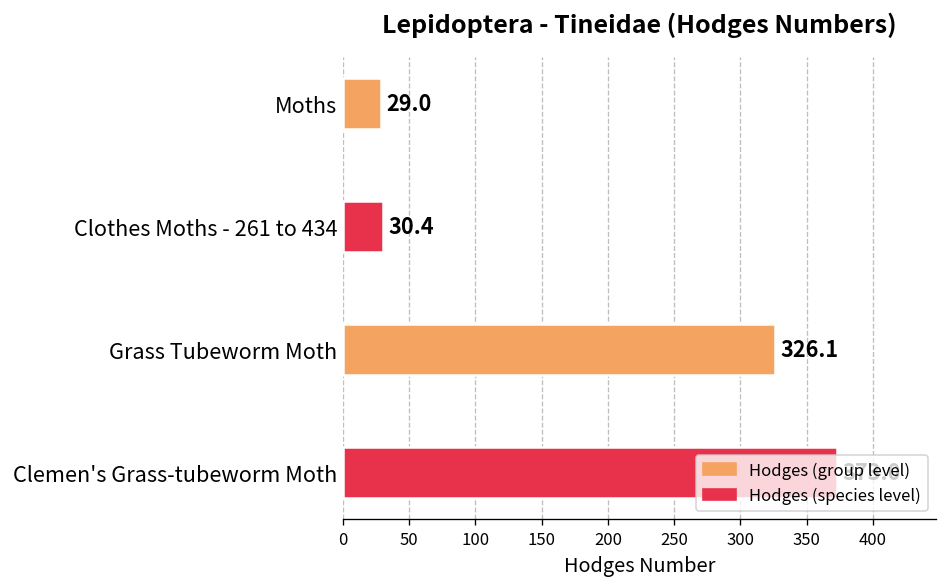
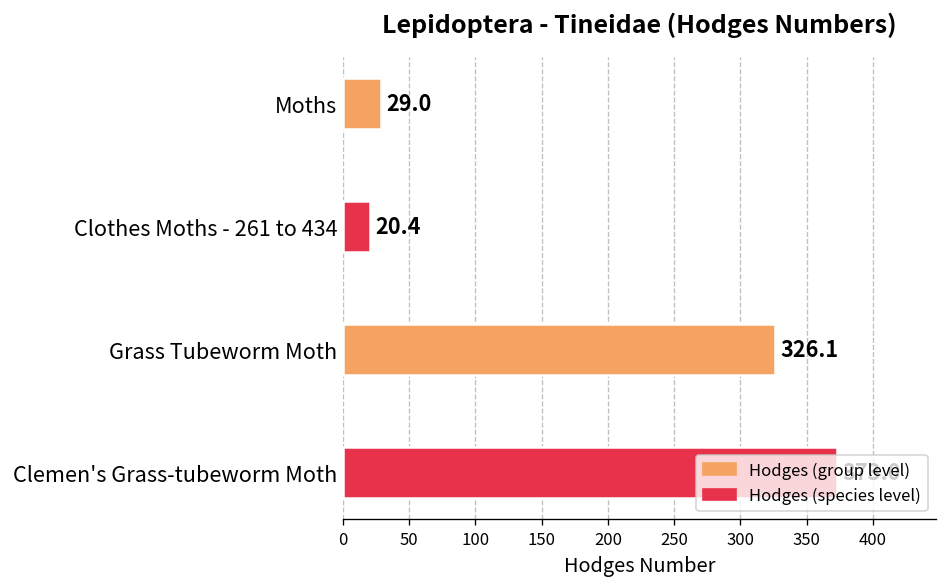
Clothes Moths - 261 to 434: 30.4 -> 20.4
